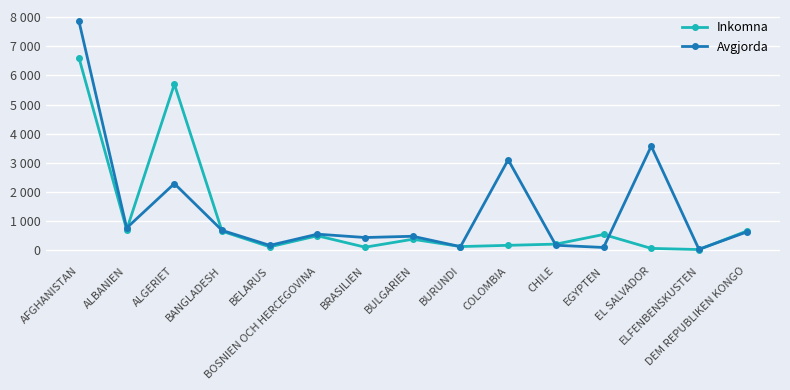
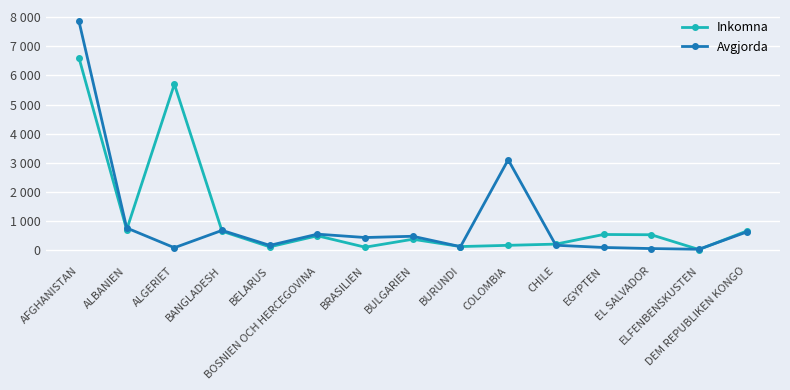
Avgjorda, ALGERIET: 2300 -> 100
Inkomna, EL SALVADOR: 100 -> 500
Avgjorda, EL SALVADOR: 3600 -> 100
